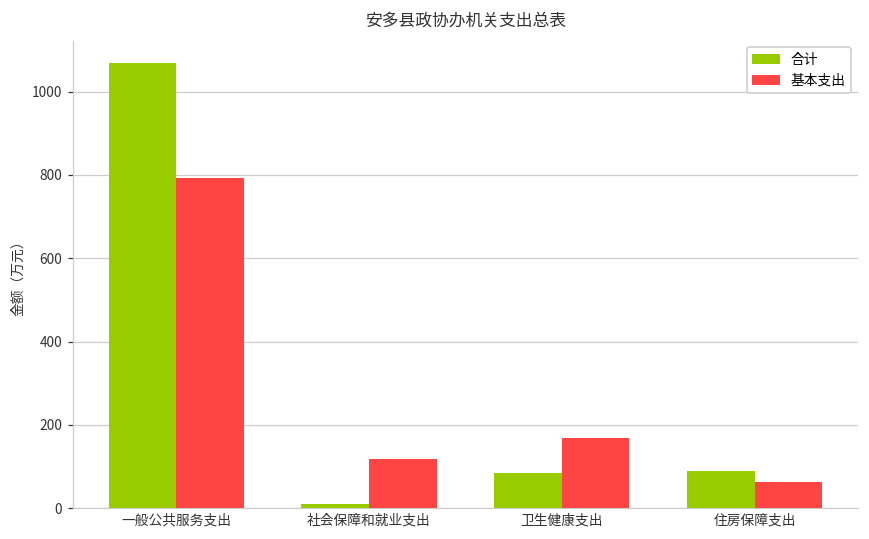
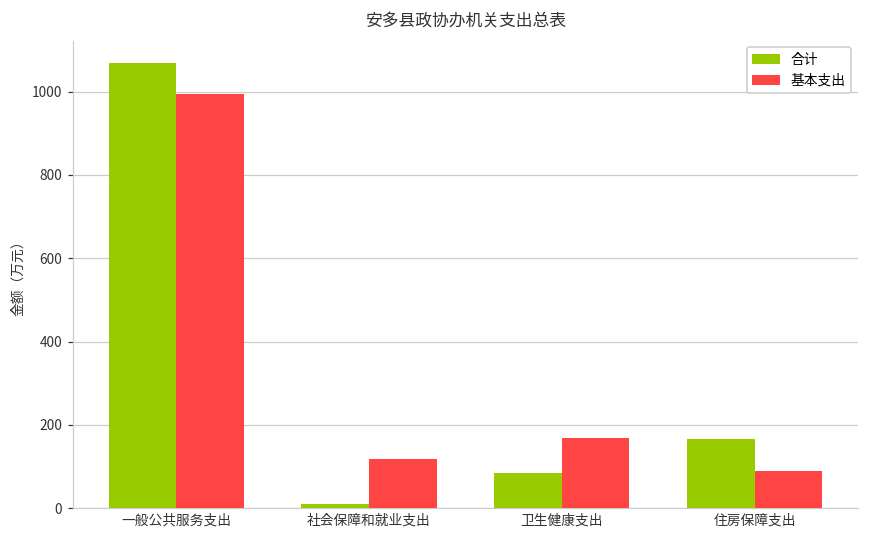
基本支出, 一般公共服务支出: 790 -> 990
合计, 住房保障支出: 90 -> 170
基本支出, 住房保障支出: 60 -> 90
